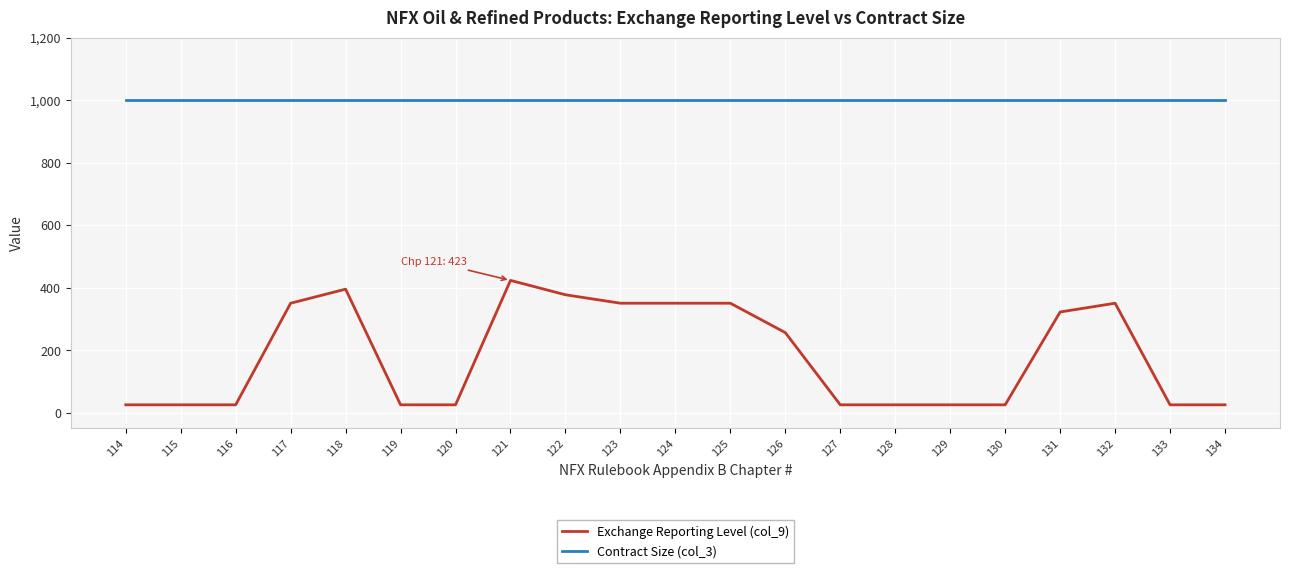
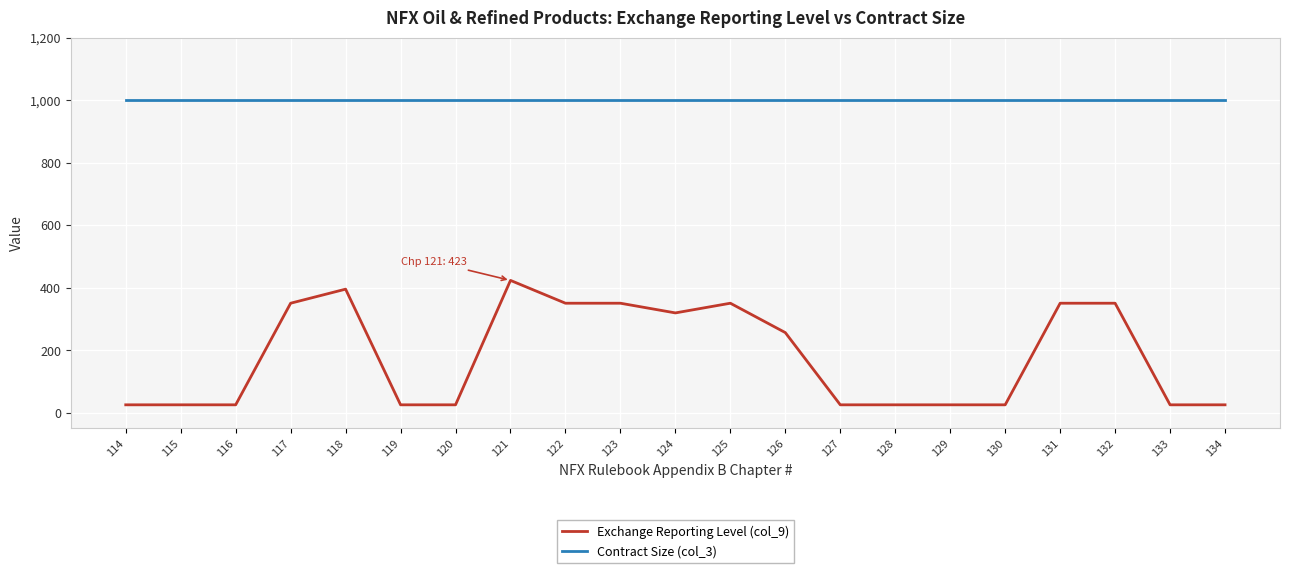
Exchange Reporting Level (col_9), 122: 380 -> 350
Exchange Reporting Level (col_9), 124: 350 -> 320
Exchange Reporting Level (col_9), 131: 320 -> 350
